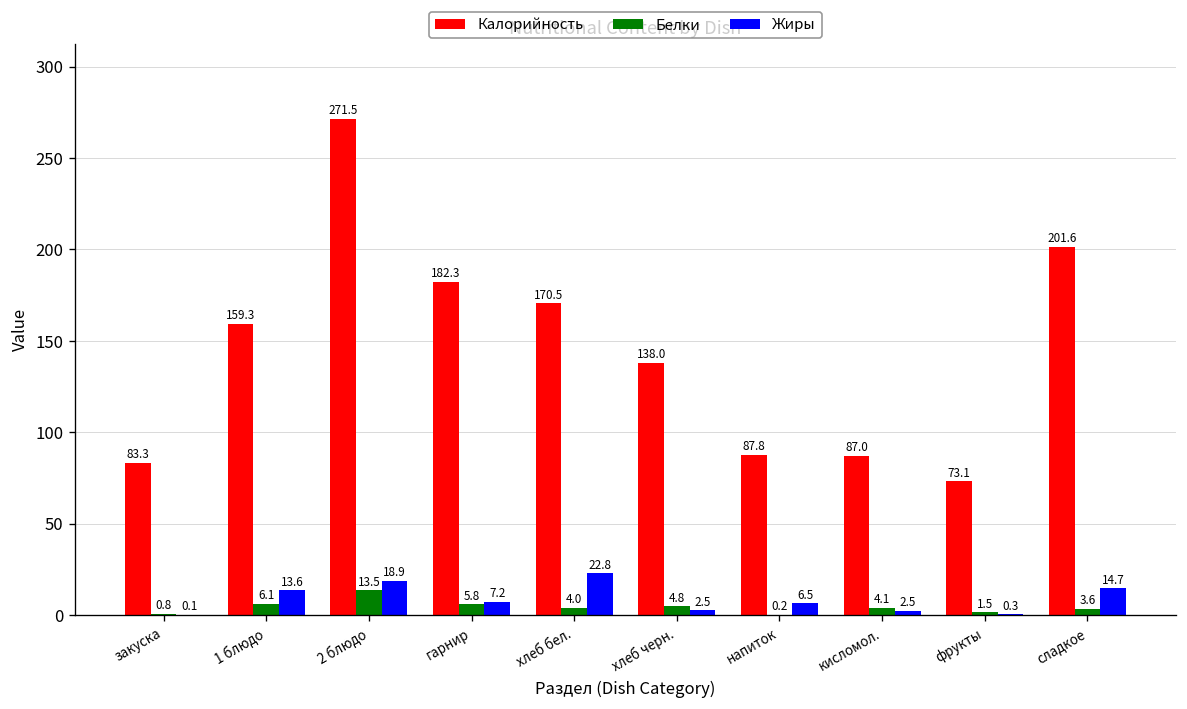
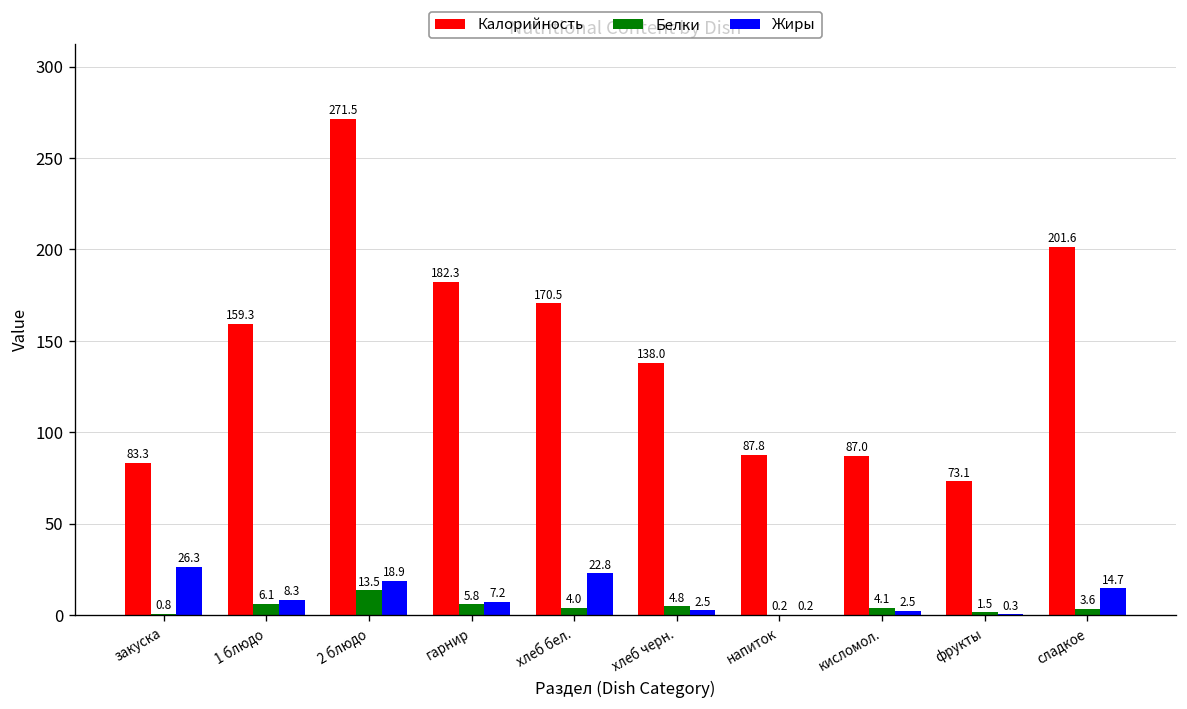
Жиры, закуска: 0.1 -> 26.3
Жиры, 1 блюдо: 13.6 -> 8.3
Жиры, напиток: 6.5 -> 0.2
